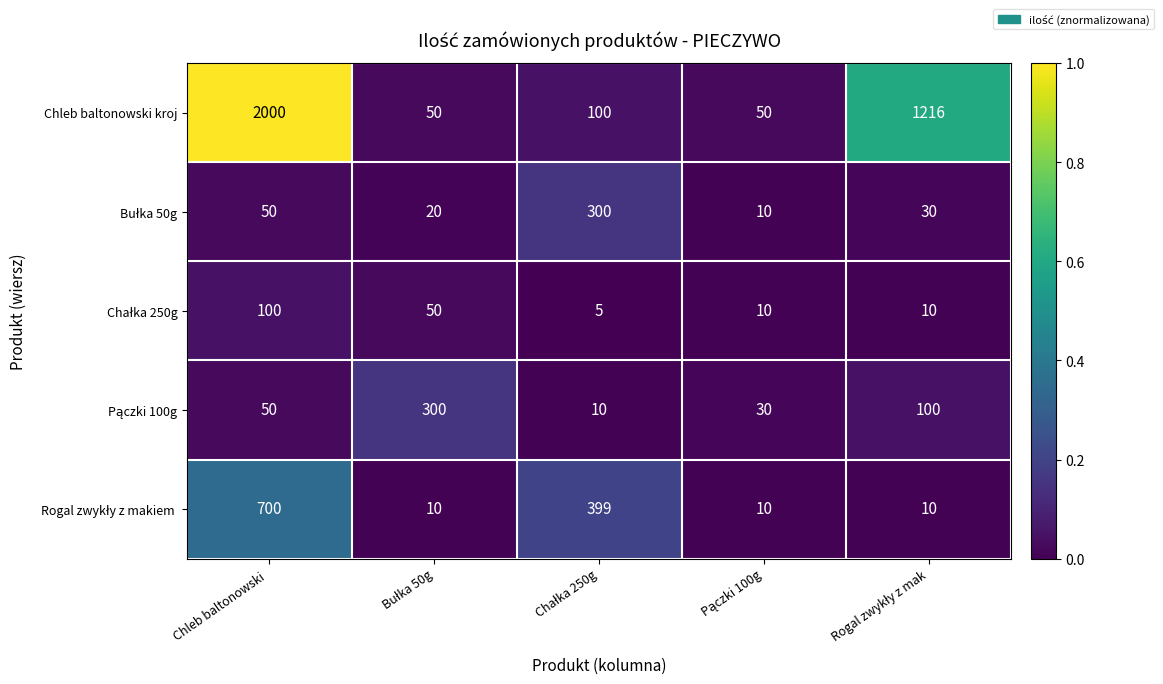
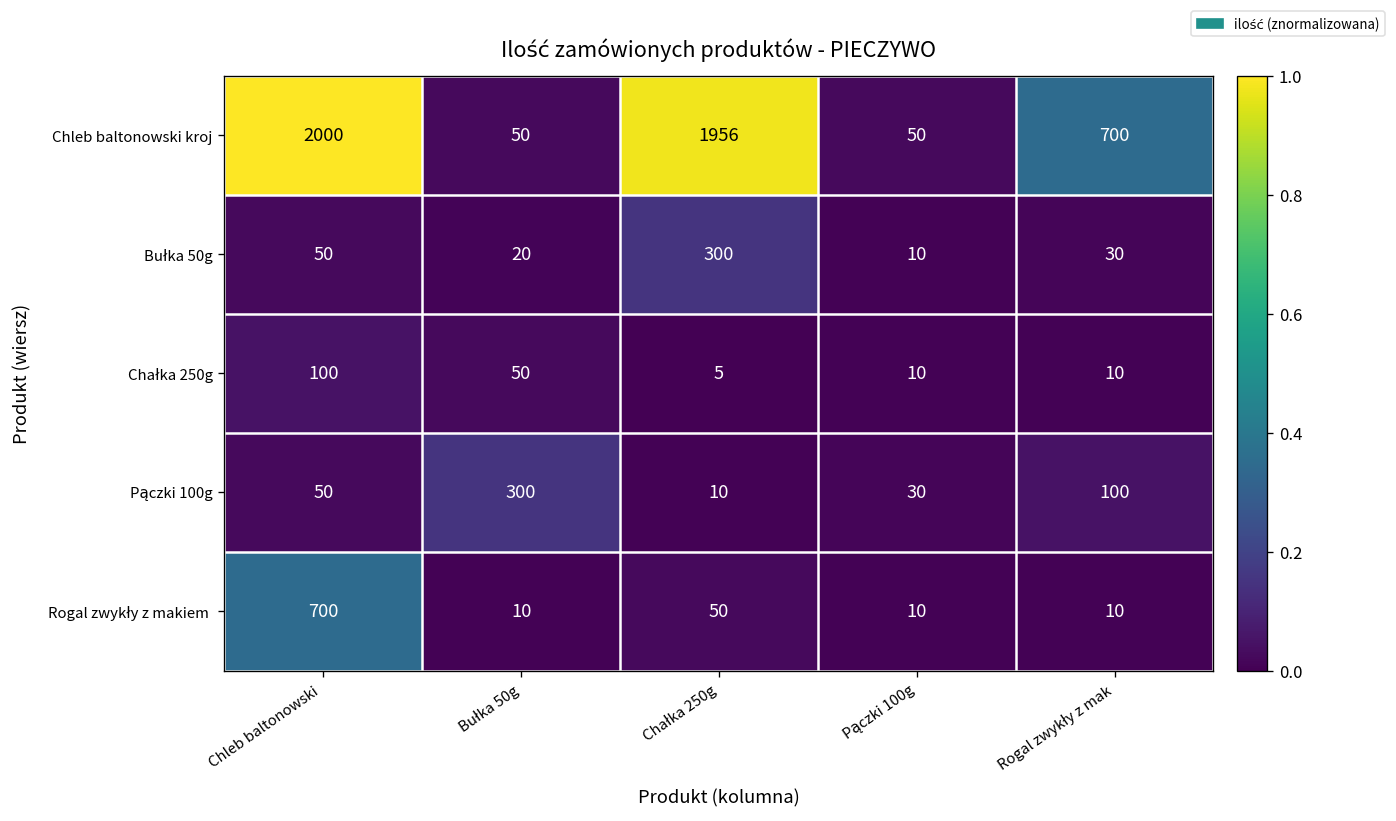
Chleb baltonowski kroj, Chałka 250g: 100 -> 1956
Chleb baltonowski kroj, Rogal zwykły z mak: 1216 -> 700
Rogal zwykły z makiem, Chałka 250g: 399 -> 50
